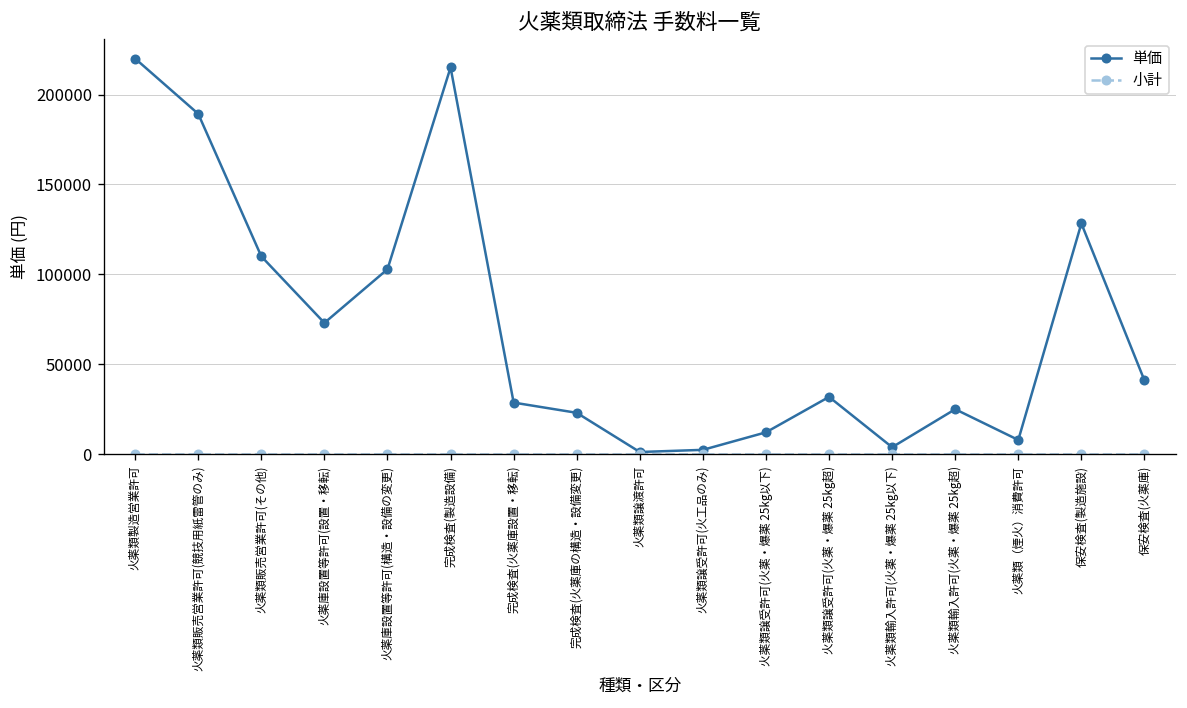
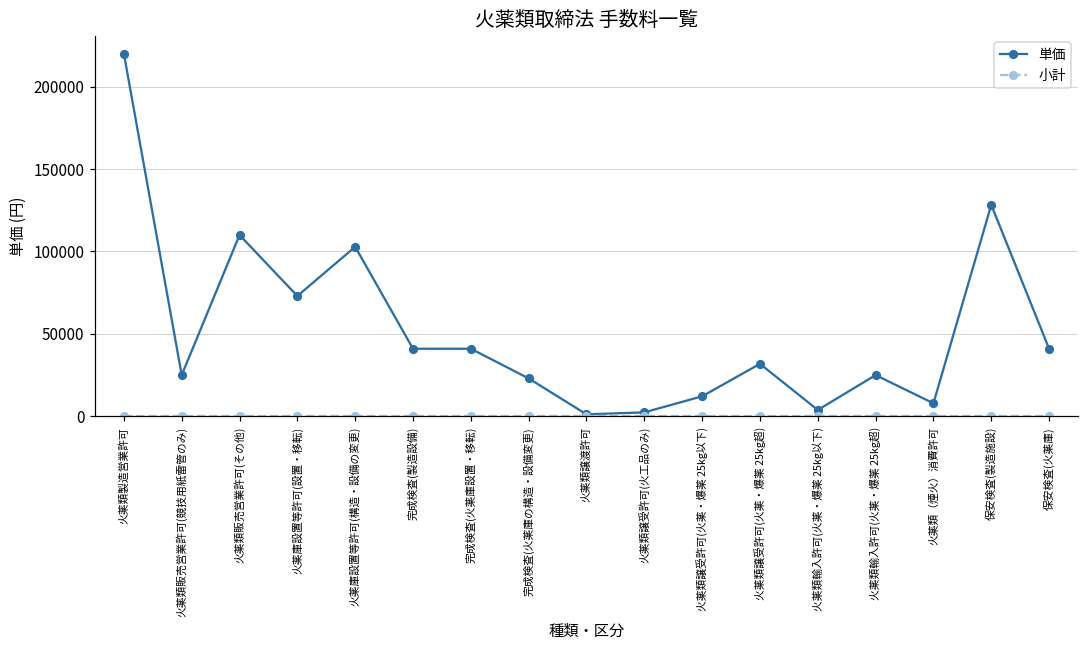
単価, 火薬類販売営業許可(競技用紙雷管のみ): 189000 -> 25000
単価, 完成検査(製造設備): 215000 -> 41000
単価, 完成検査(火薬庫設置・移転): 29000 -> 41000
